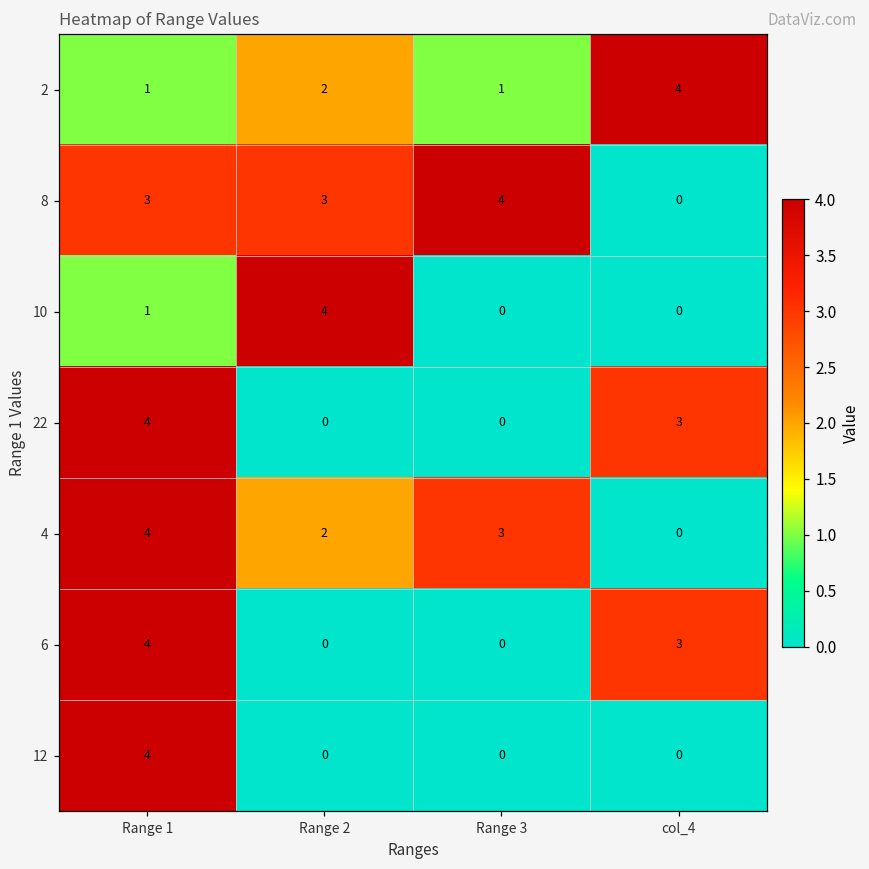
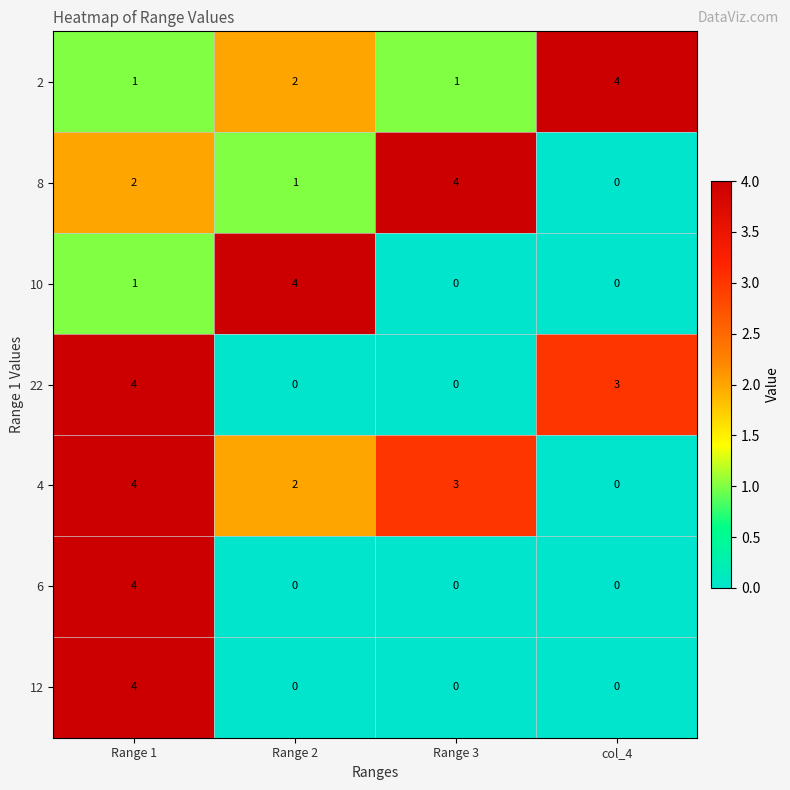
8, Range 1: 3 -> 2
8, Range 2: 3 -> 1
6, col_4: 3 -> 0
